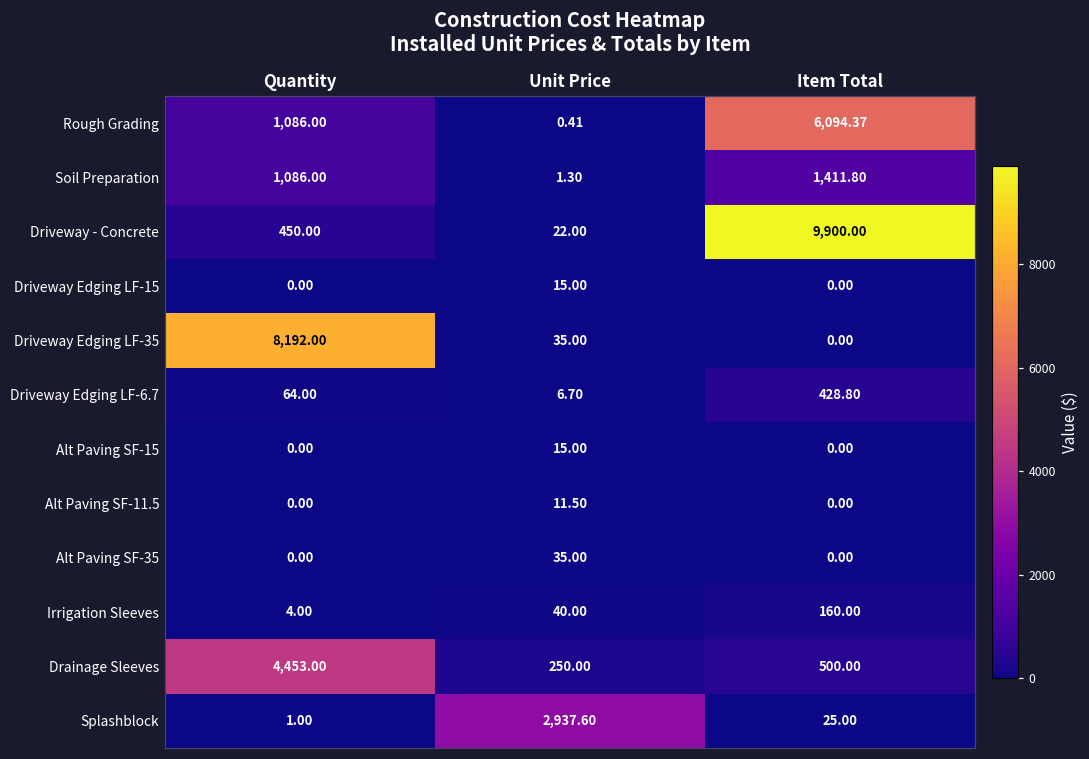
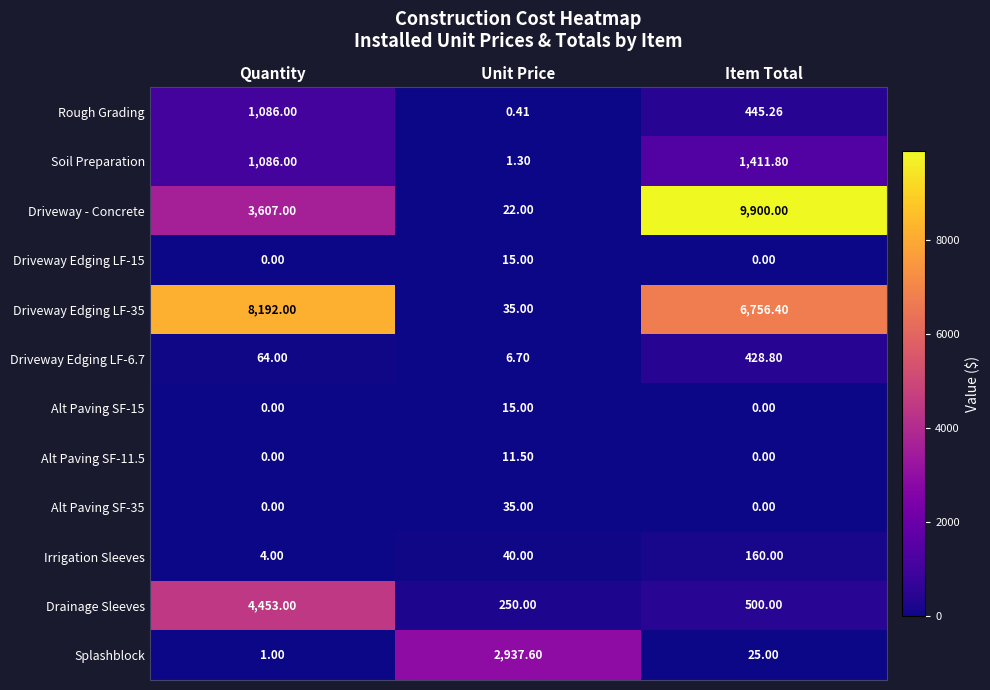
Rough Grading, Item Total: 6,094.37 -> 445.26
Driveway - Concrete, Quantity: 450.00 -> 3,607.00
Driveway Edging LF-35, Item Total: 0.00 -> 6,756.40
